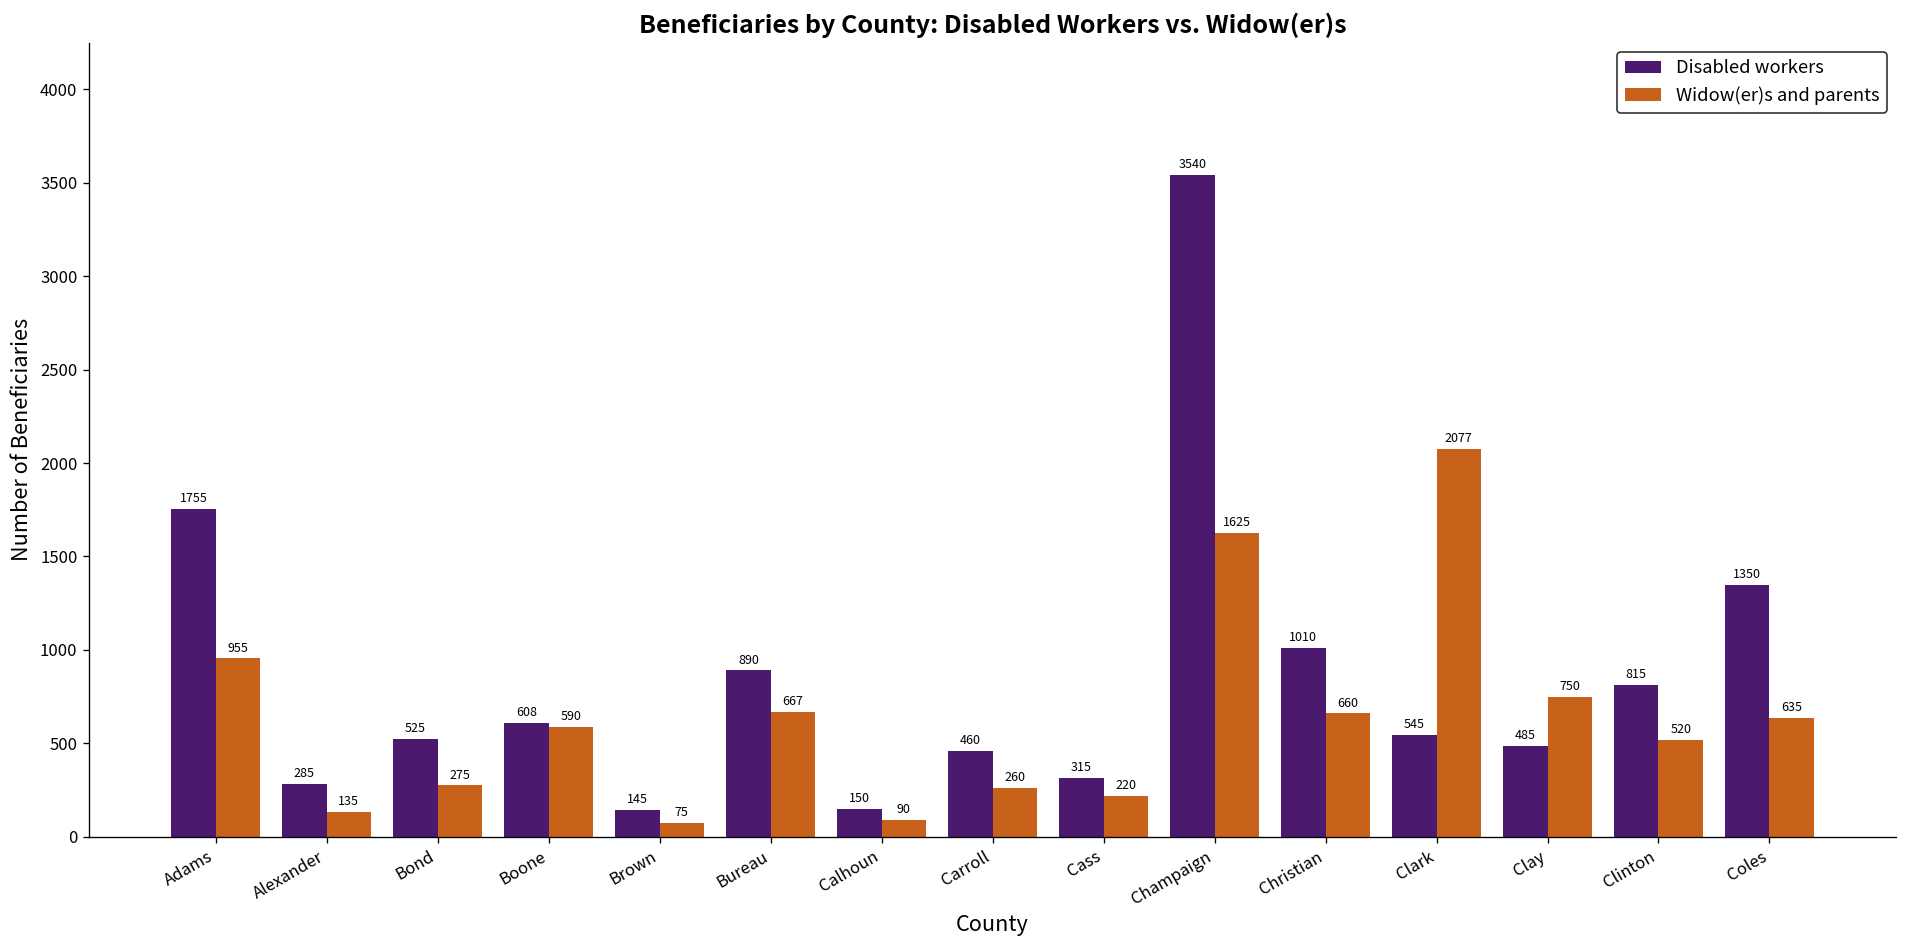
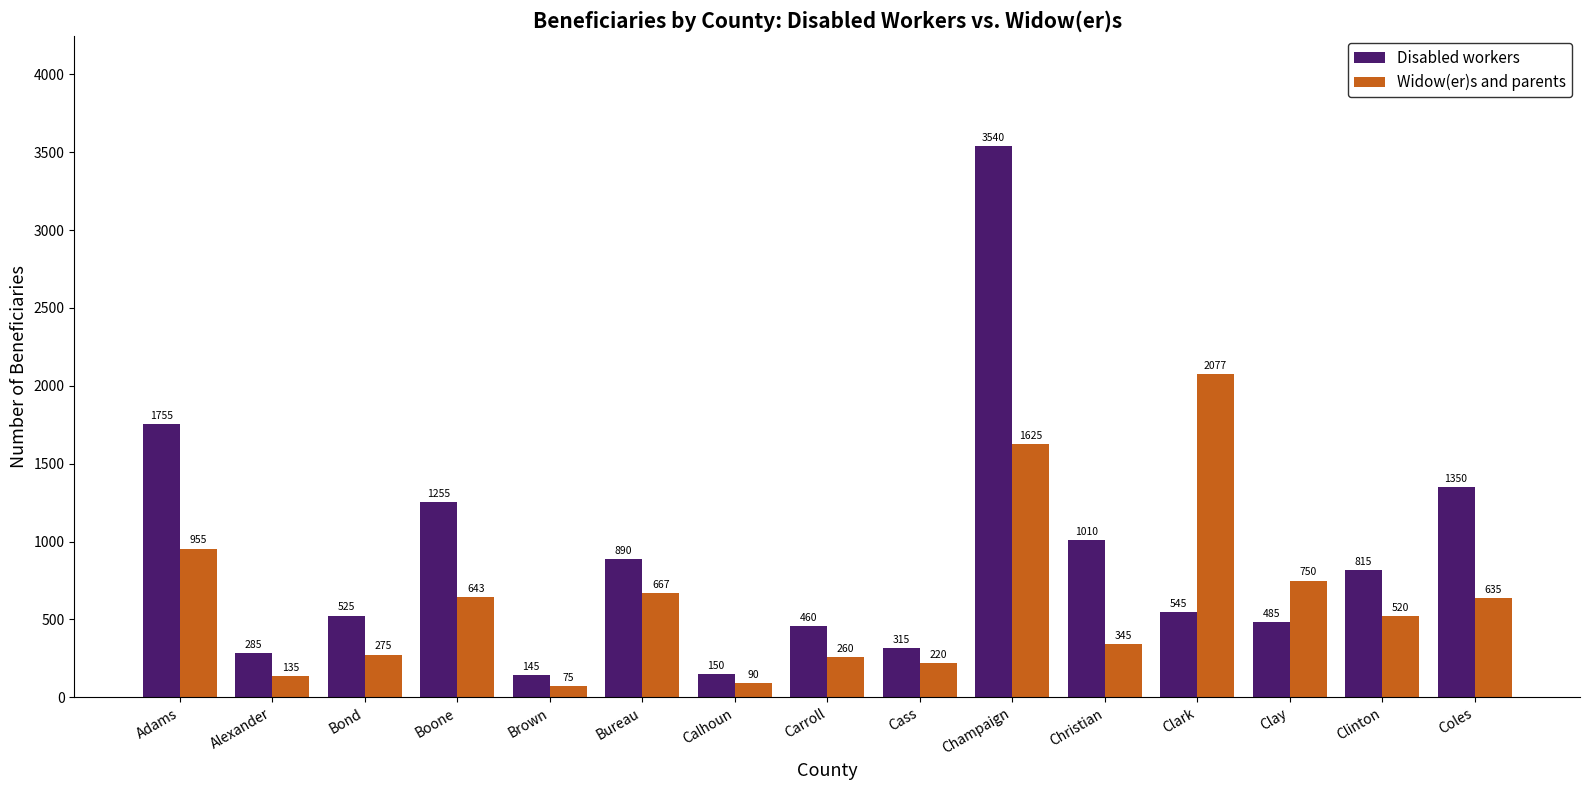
Disabled workers, Boone: 608 -> 1255
Widow(er)s and parents, Boone: 590 -> 643
Widow(er)s and parents, Christian: 660 -> 345
